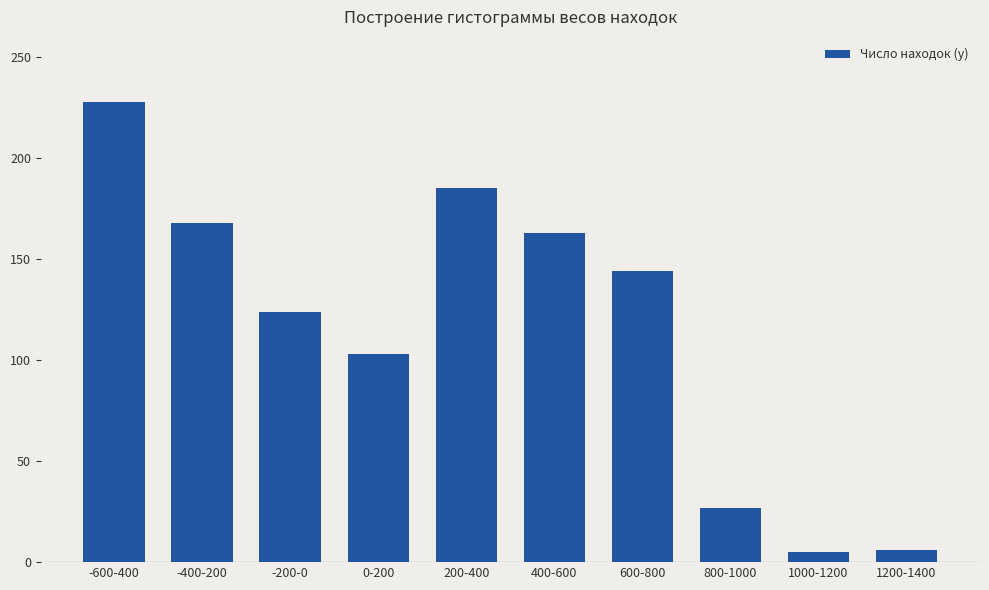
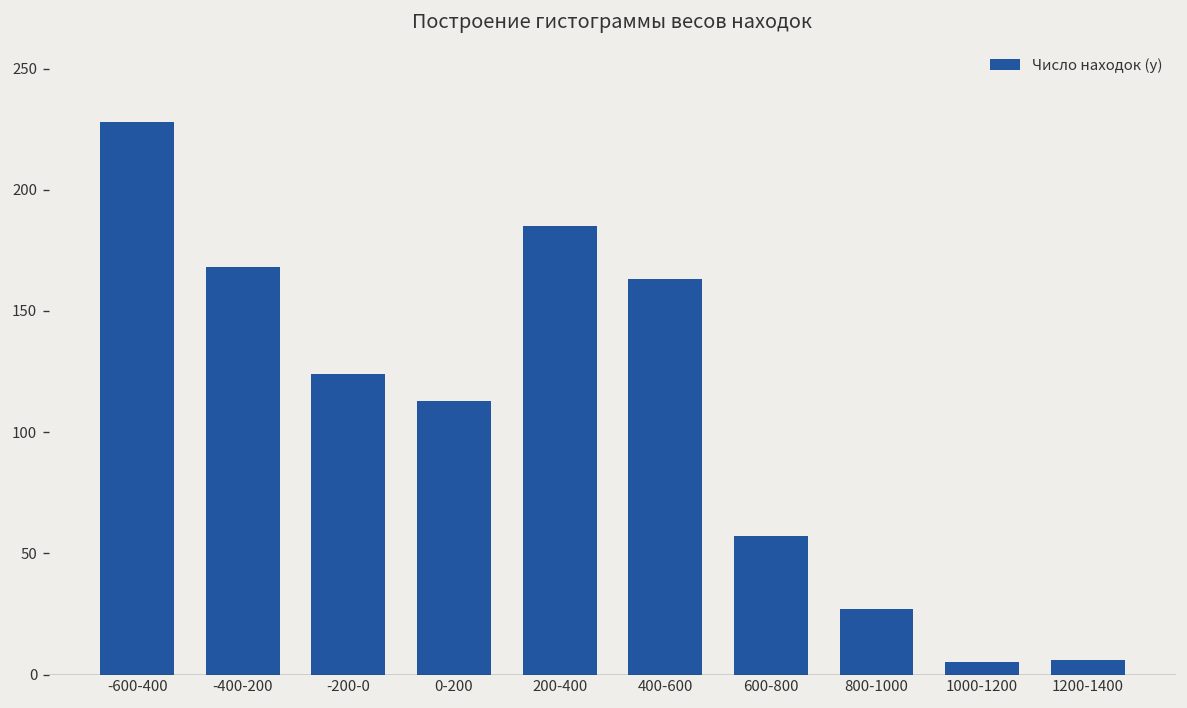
0-200: 103 -> 113
600-800: 144 -> 57
